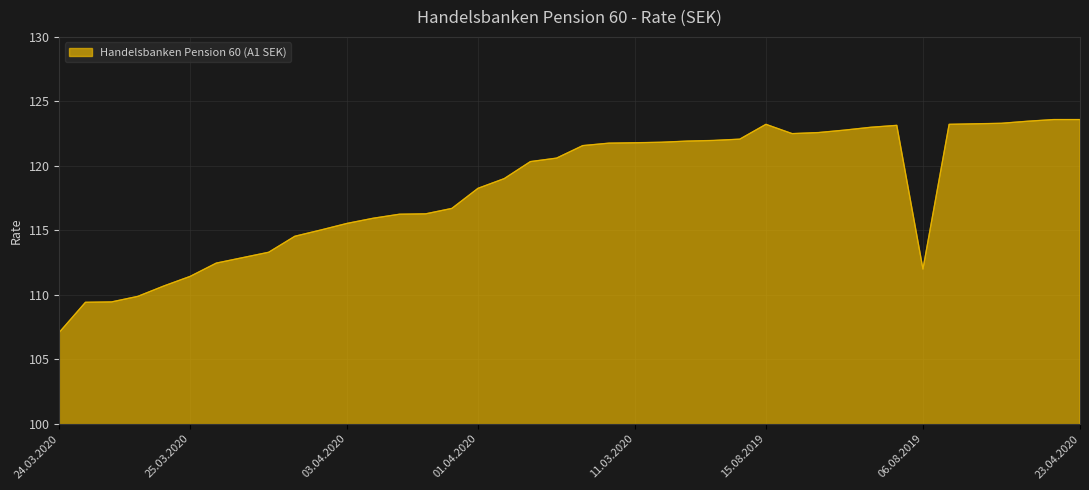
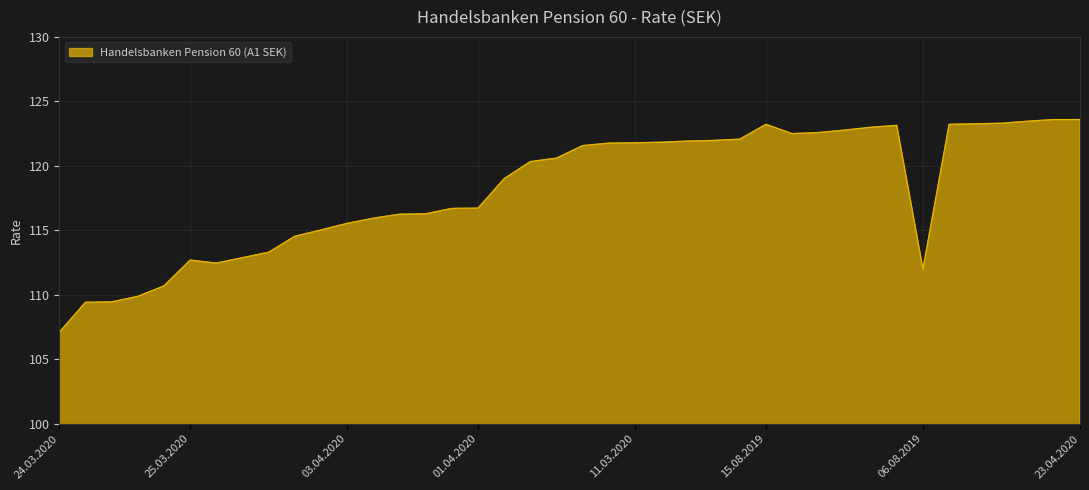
25.03.2020: 111.4 -> 112.7
01.04.2020: 118.3 -> 116.7
